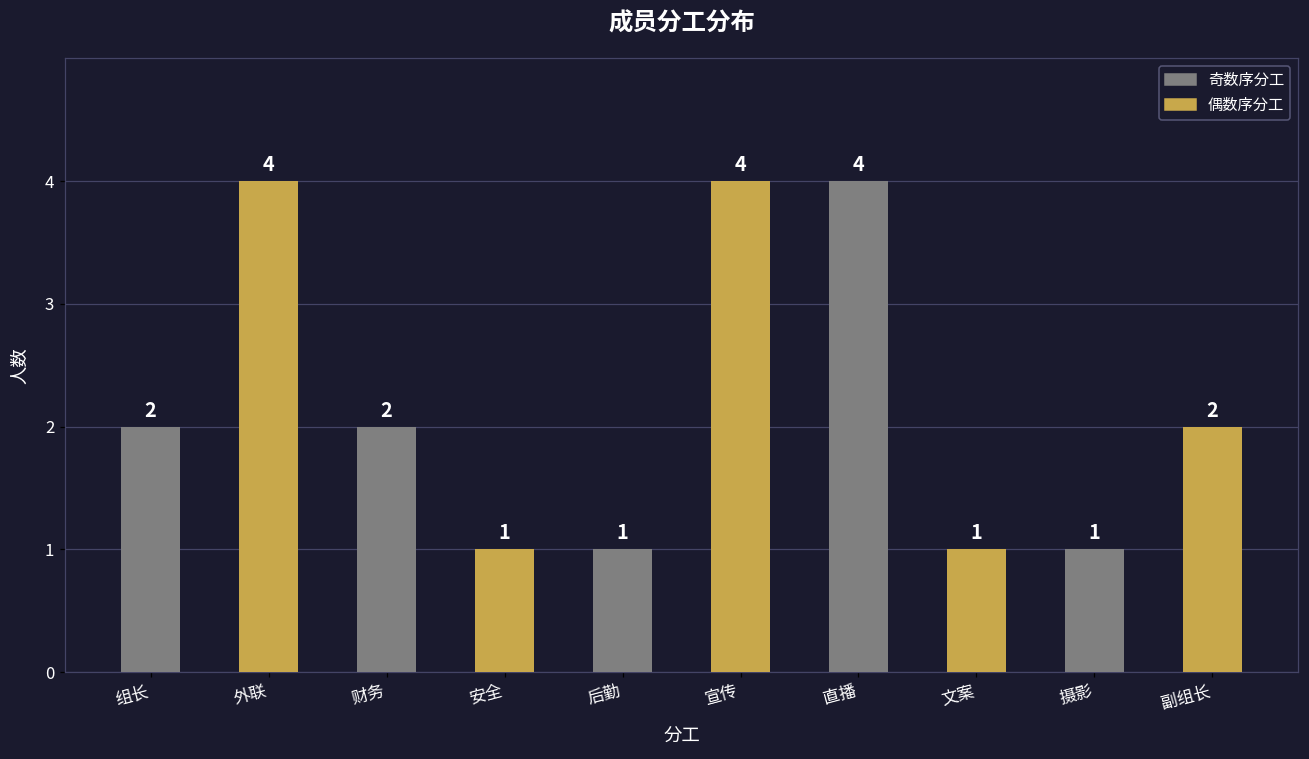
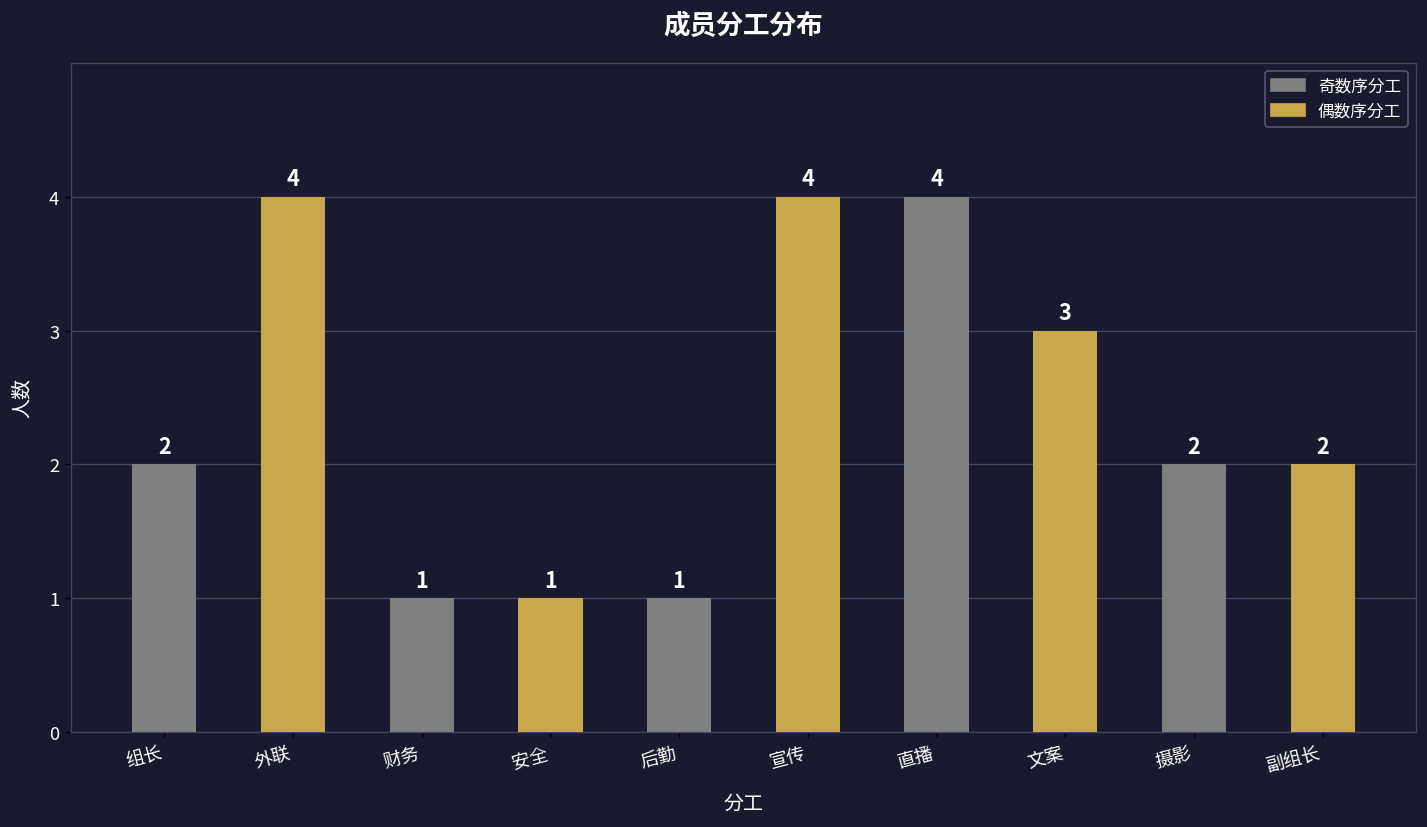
财务: 2 -> 1
文案: 1 -> 3
摄影: 1 -> 2
